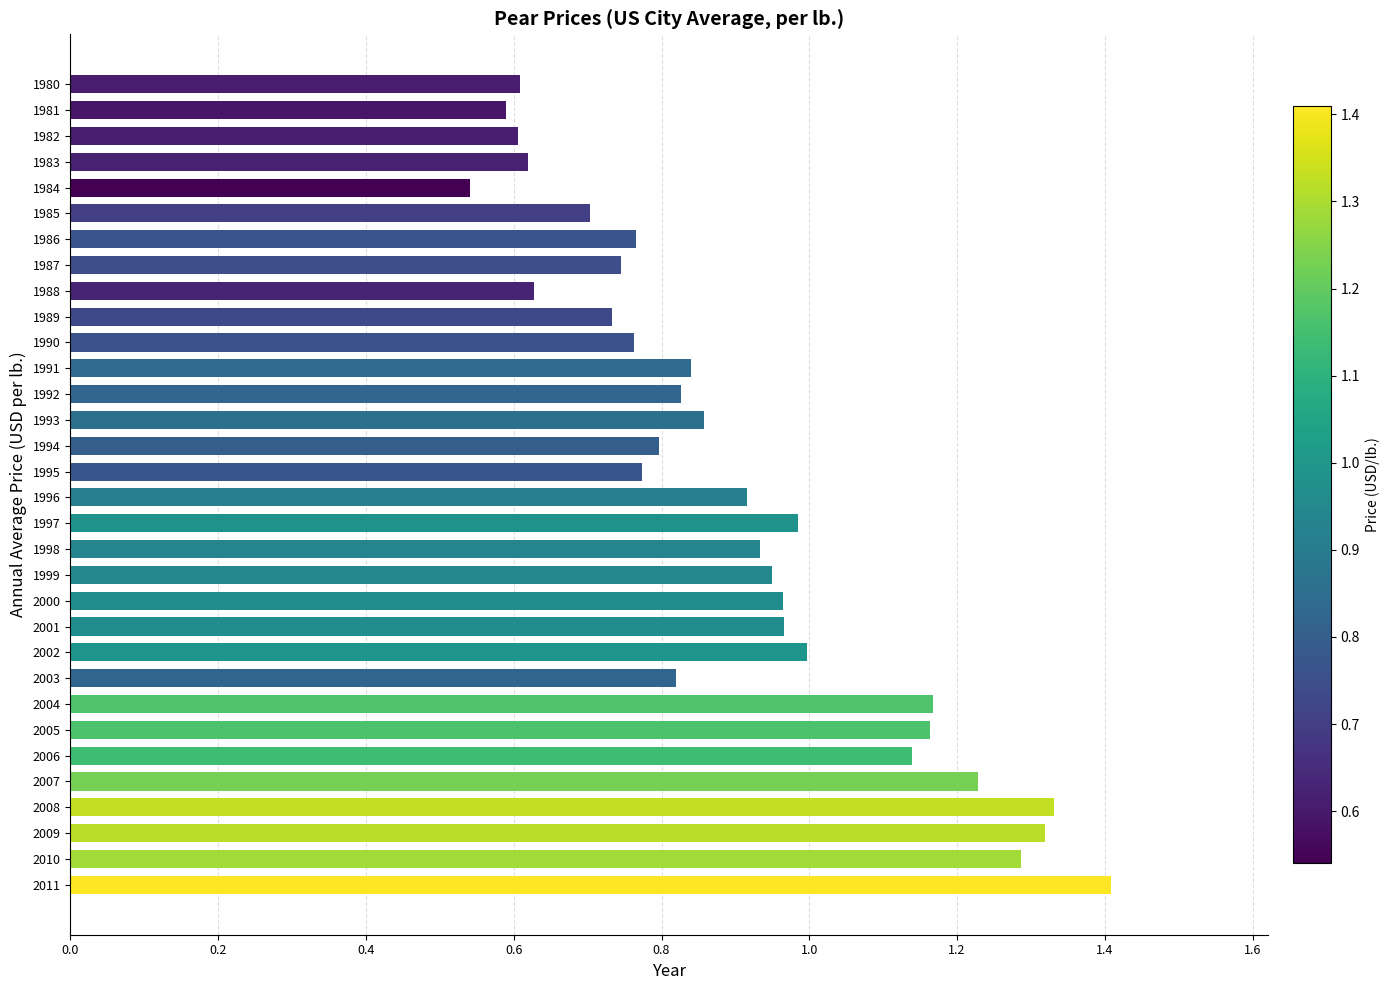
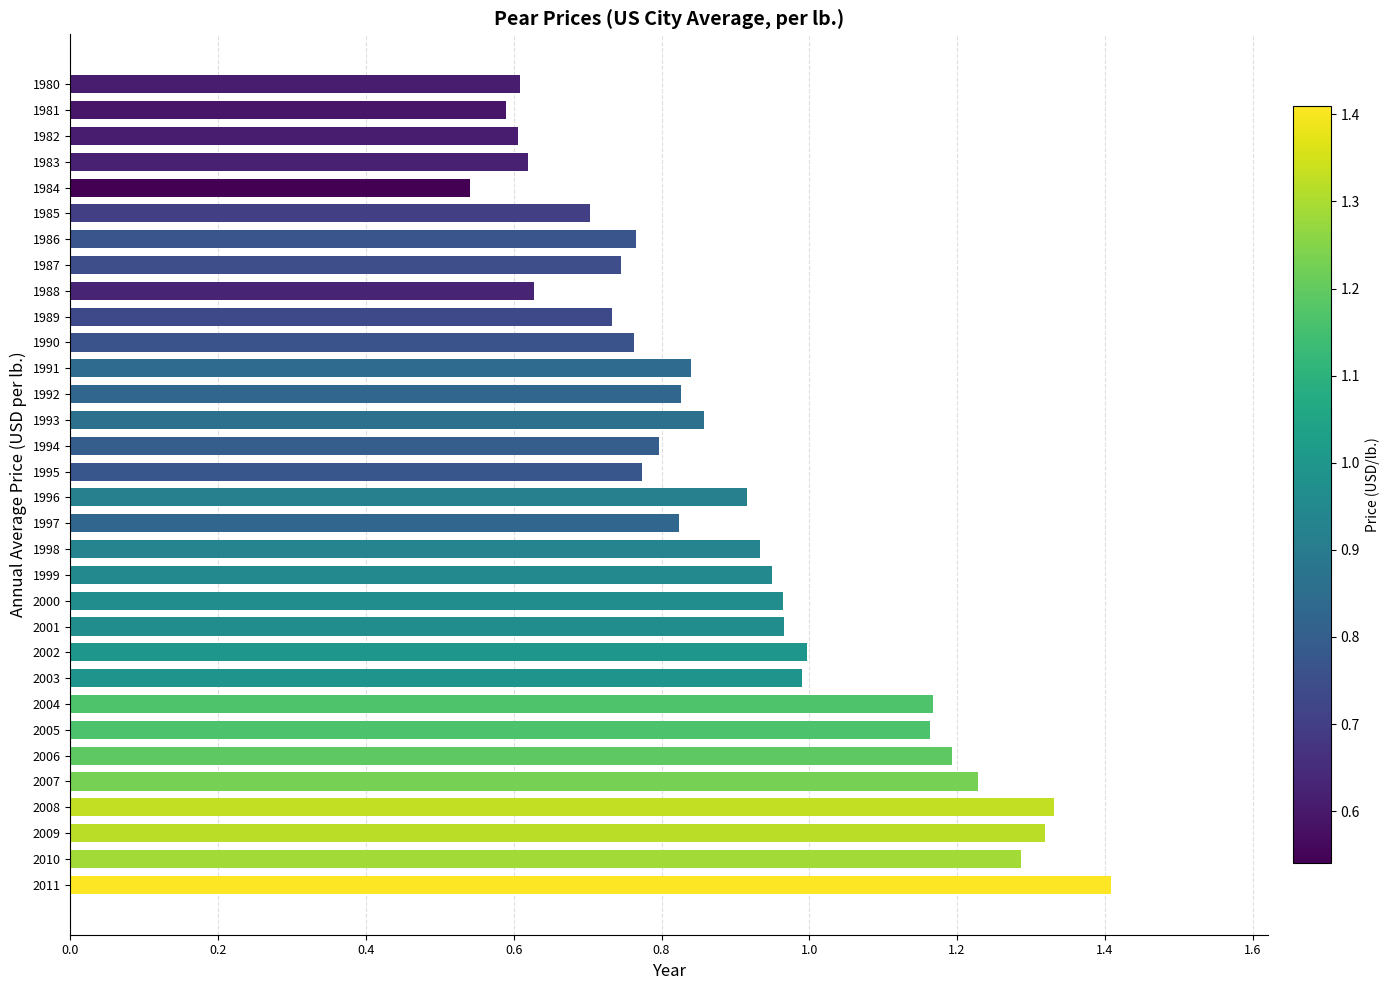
1997: 0.99 -> 0.82
2003: 0.82 -> 0.99
2006: 1.14 -> 1.19
